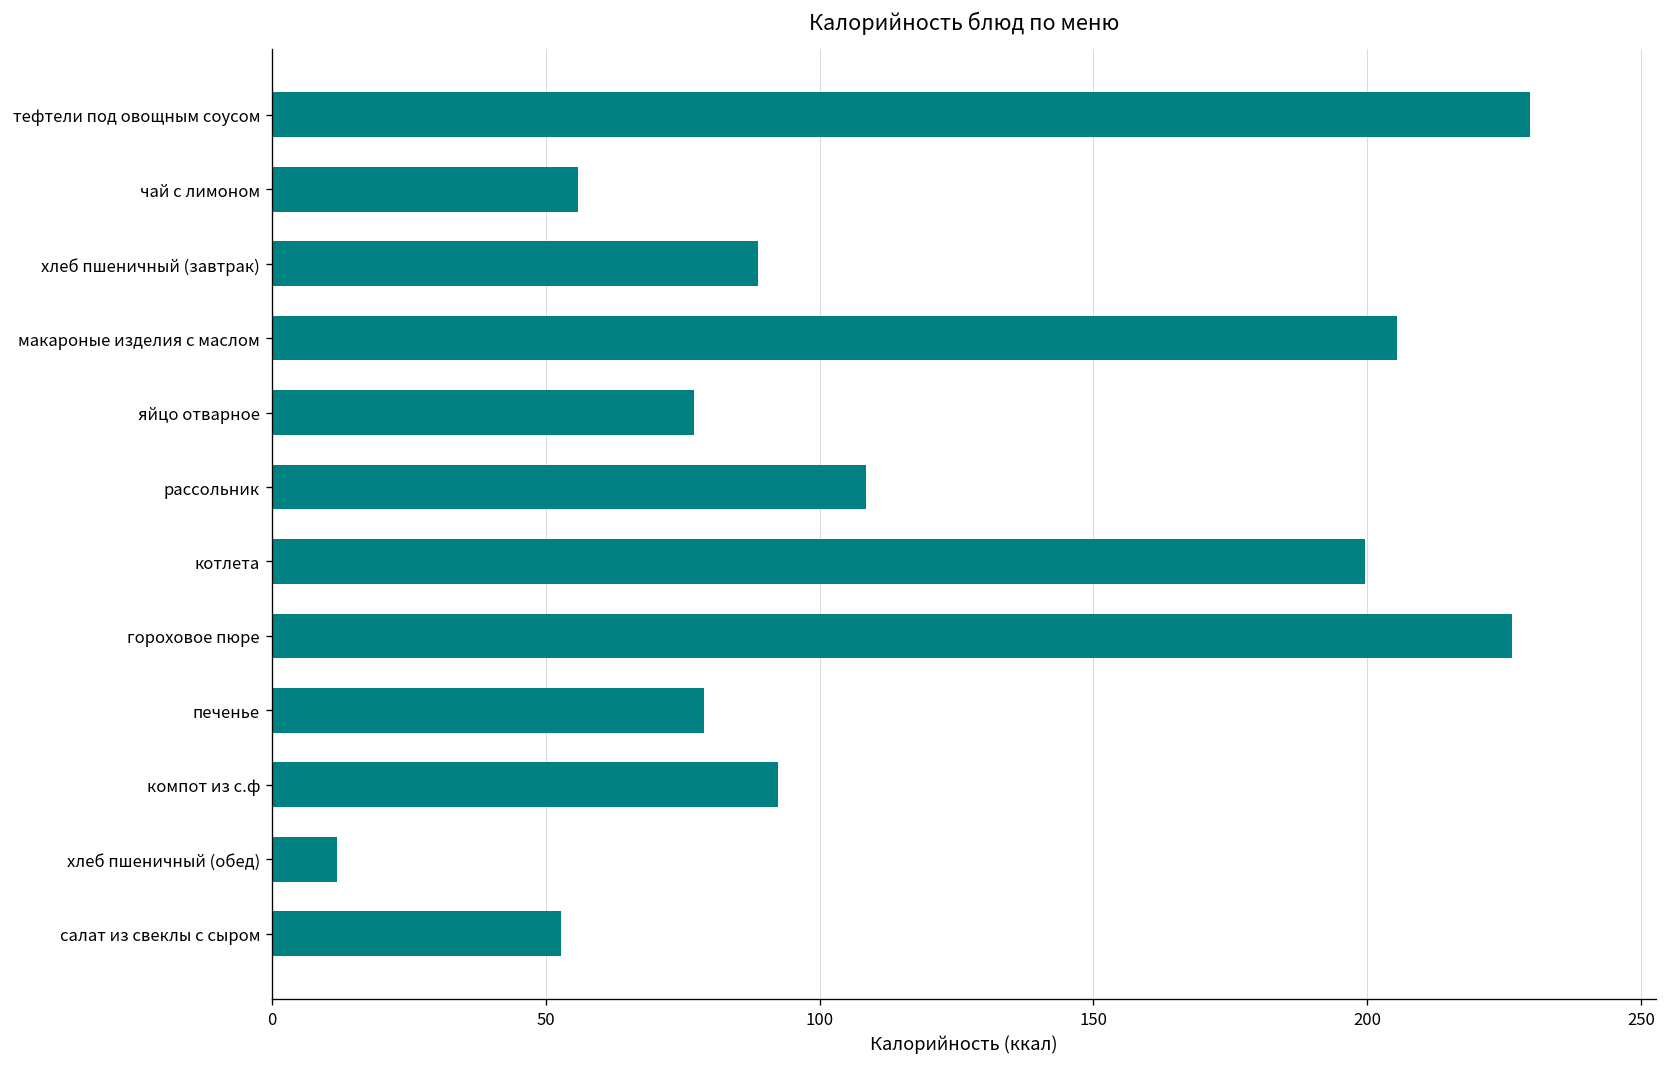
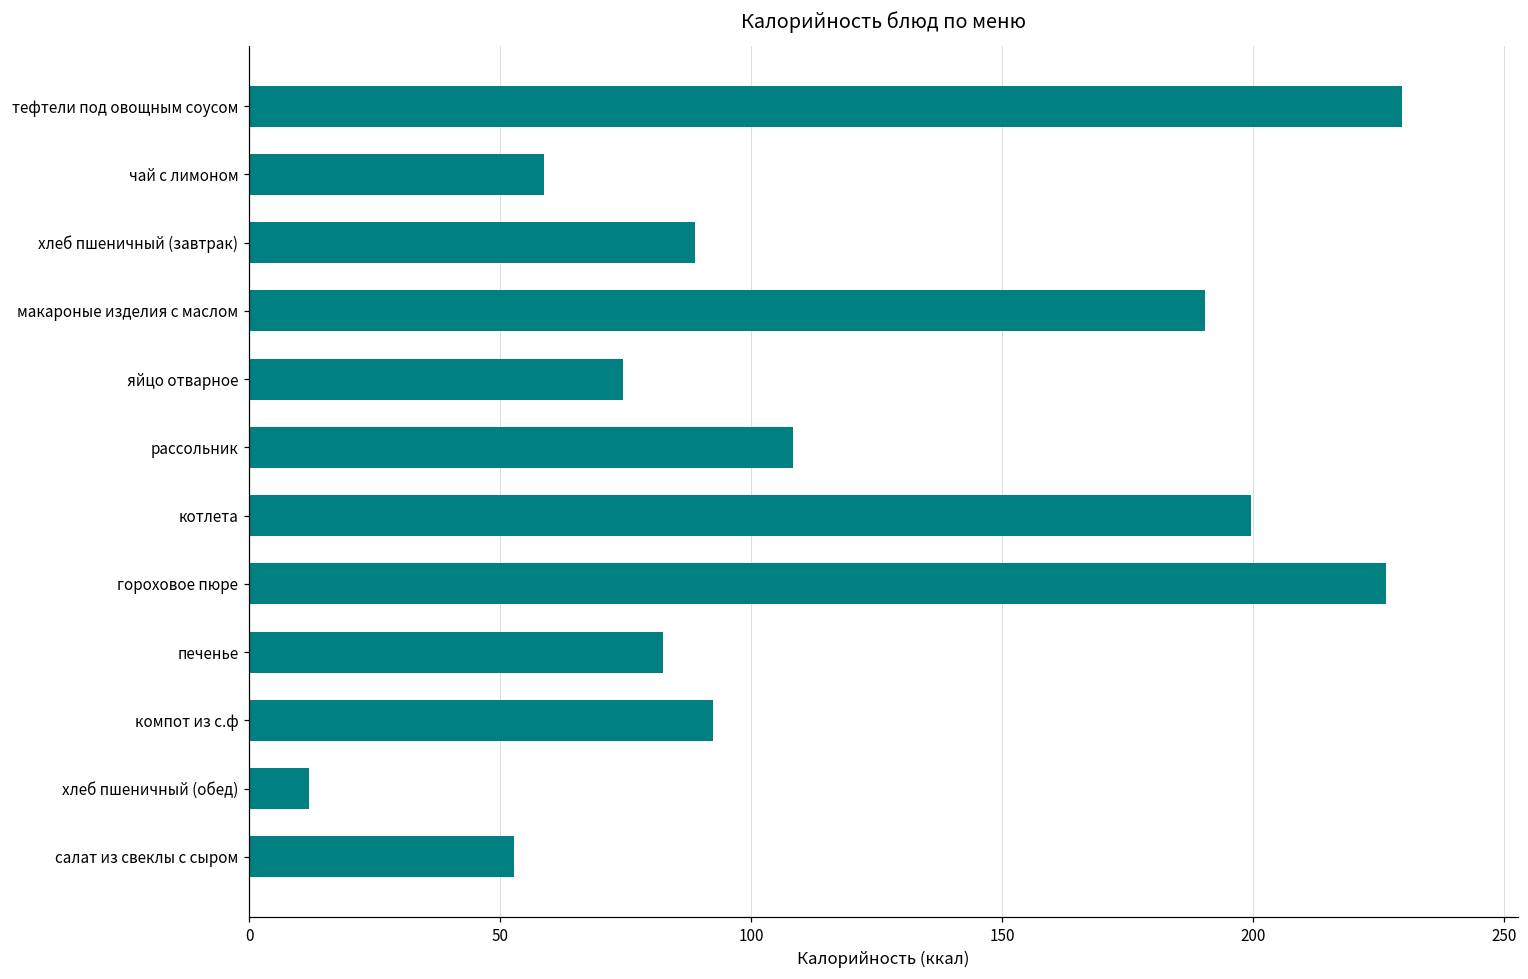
чай с лимоном: 56 -> 59
макароные изделия с маслом: 205 -> 190
яйцо отварное: 77 -> 75
печенье: 79 -> 82
